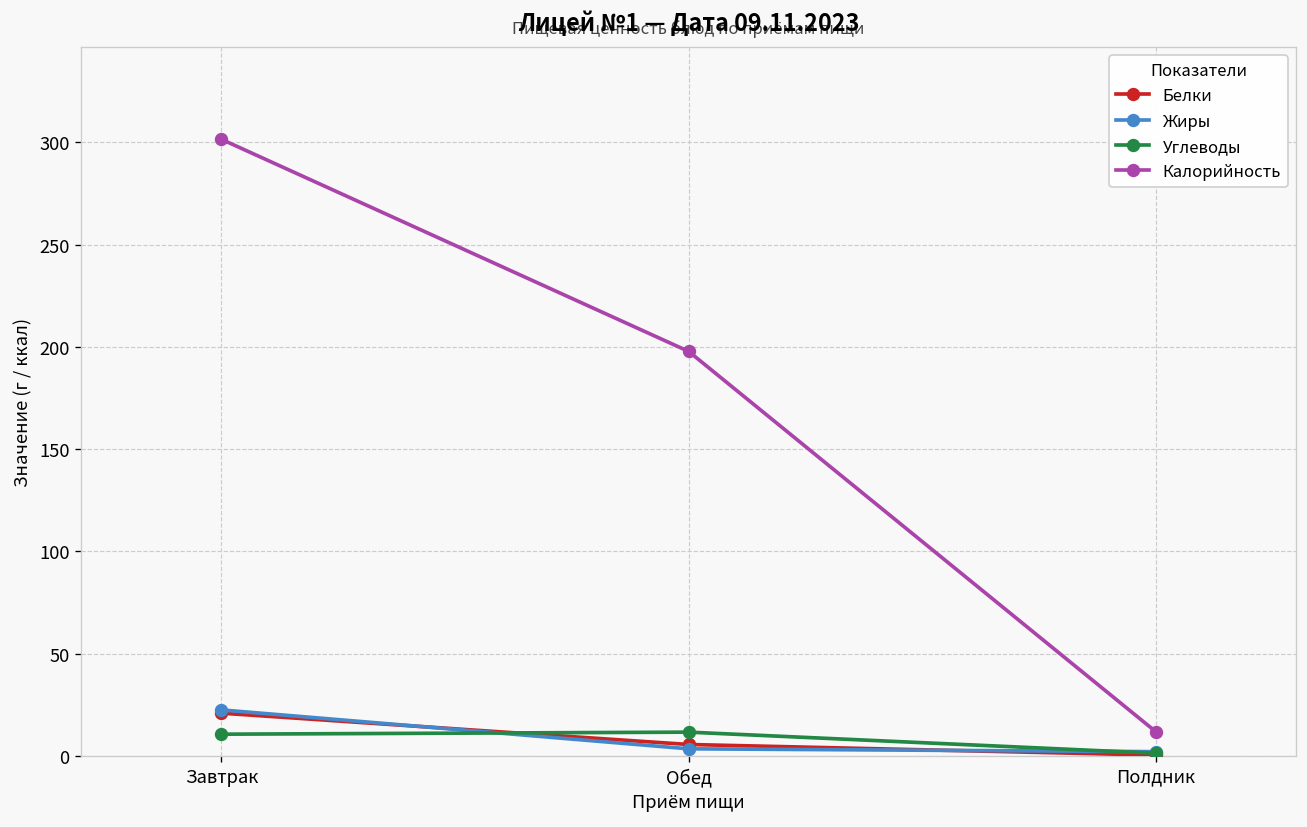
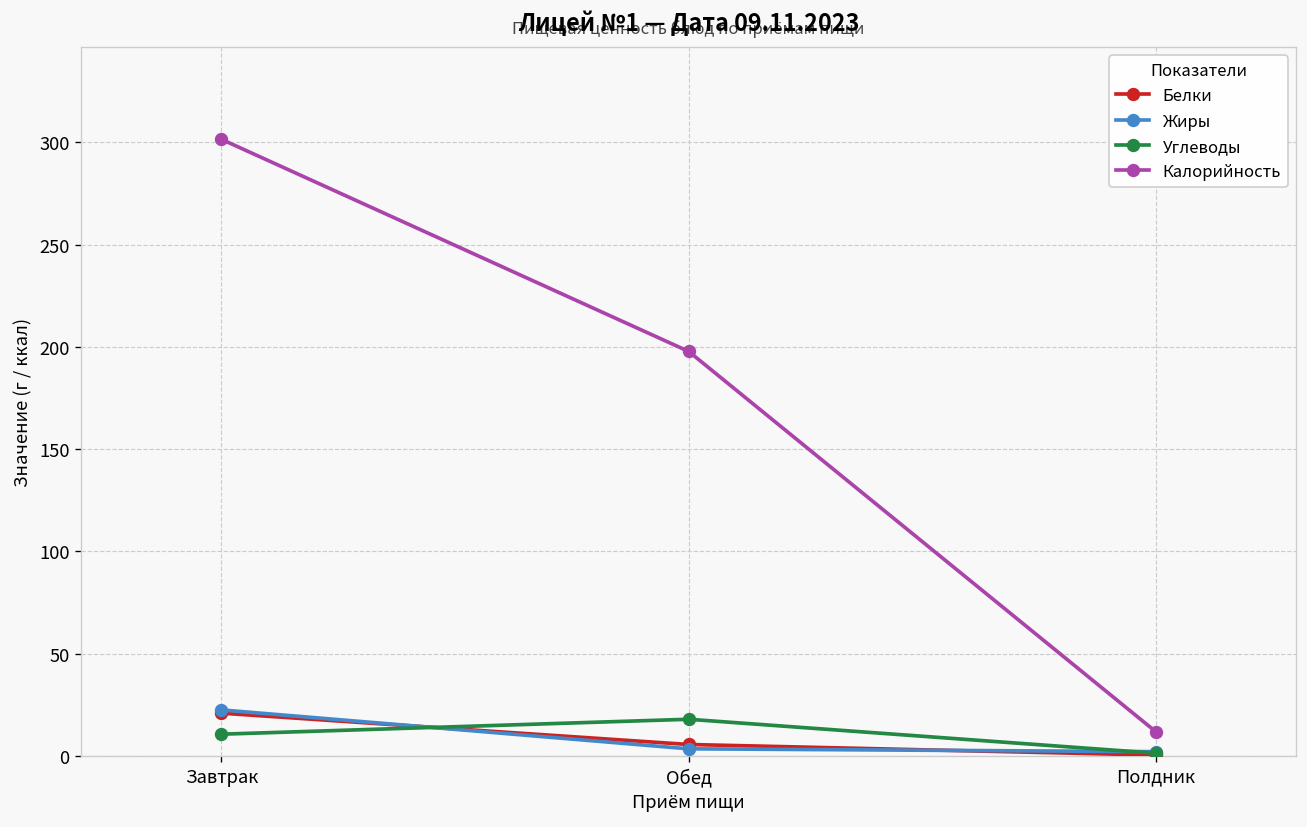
Углеводы, Обед: 12 -> 18
